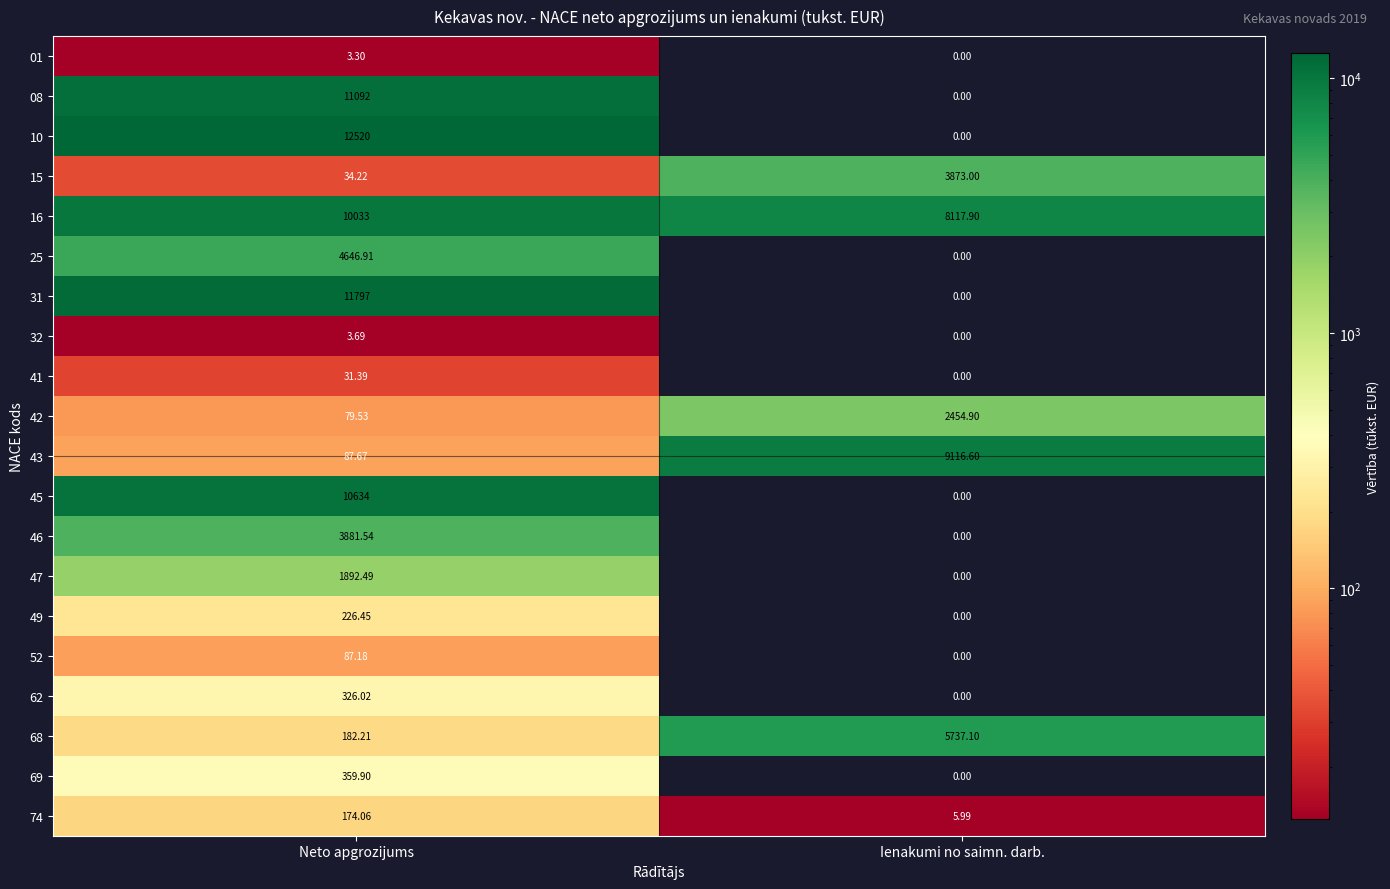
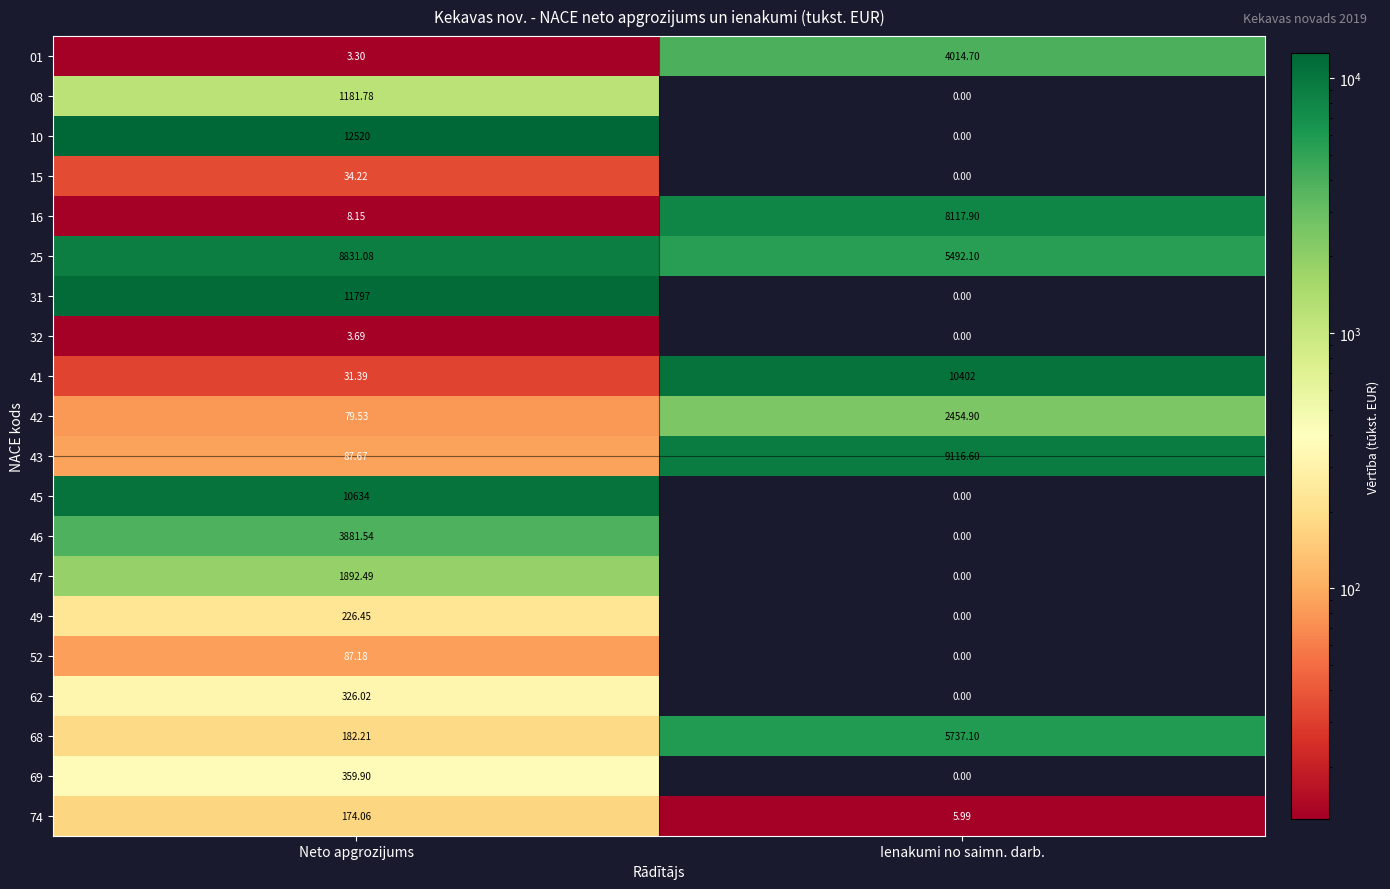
01, Ienakumi no saimn. darb.: 0.00 -> 4014.70
08, Neto apgrozijums: 11092 -> 1181.78
15, Ienakumi no saimn. darb.: 3873.00 -> 0.00
16, Neto apgrozijums: 10033 -> 8.15
25, Neto apgrozijums: 4646.91 -> 8831.08
25, Ienakumi no saimn. darb.: 0.00 -> 5492.10
41, Ienakumi no saimn. darb.: 0.00 -> 10402
